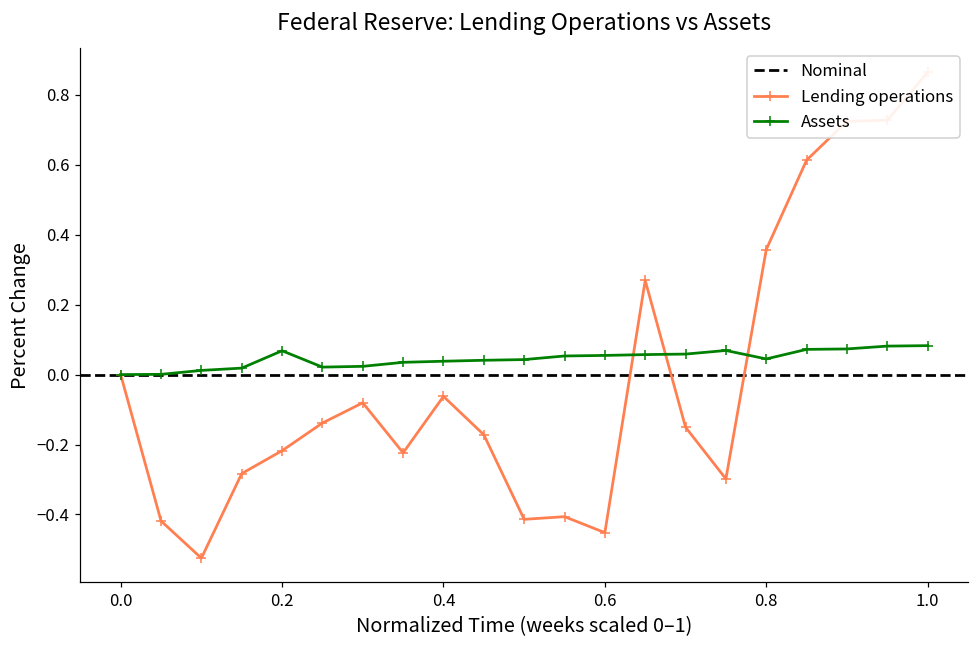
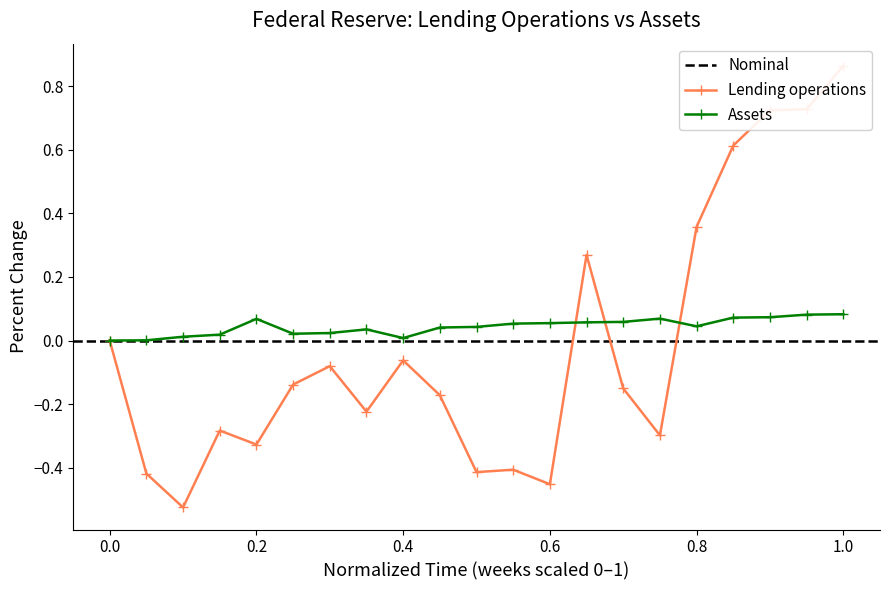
Lending operations, 0.2: -0.22 -> -0.33
Assets, 0.4: 0.04 -> 0.01
